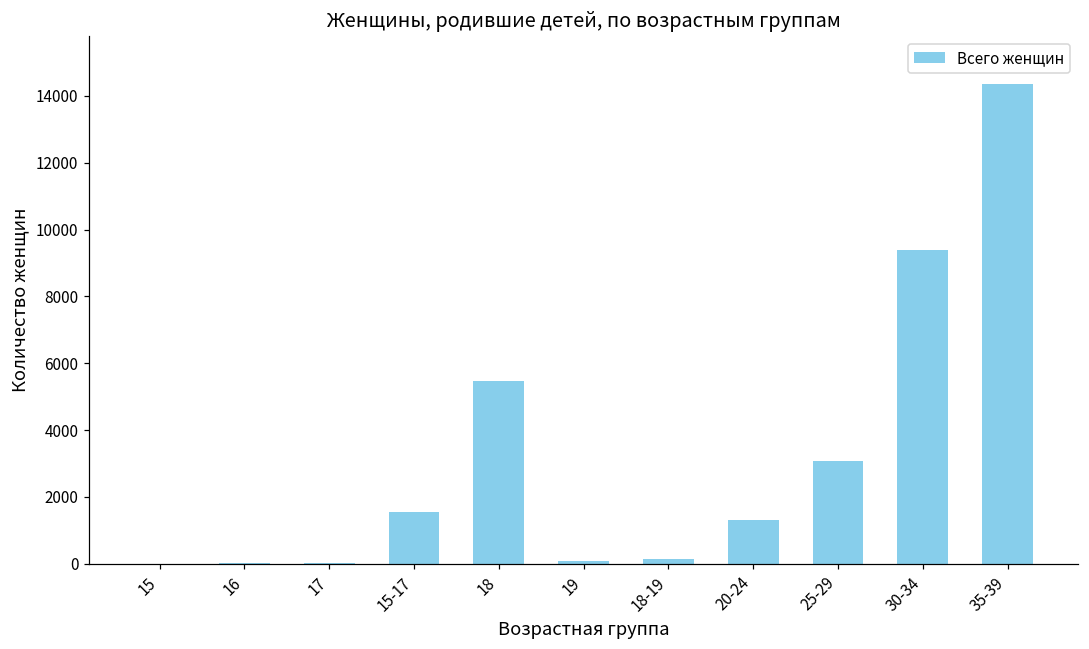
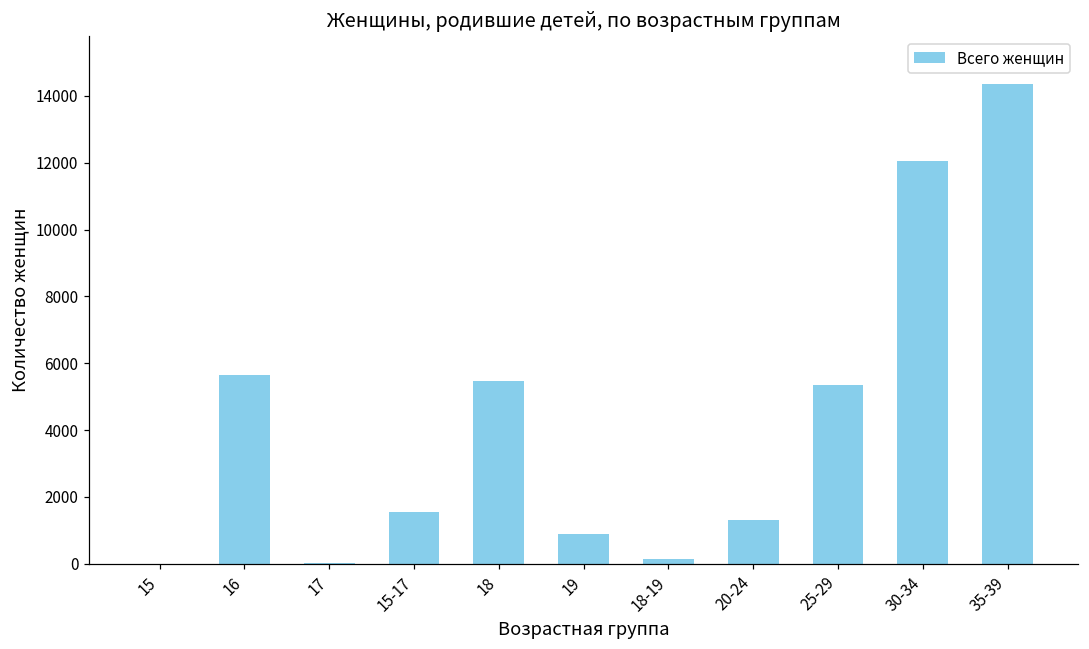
16: 0 -> 5600
19: 100 -> 900
25-29: 3100 -> 5400
30-34: 9400 -> 12000
